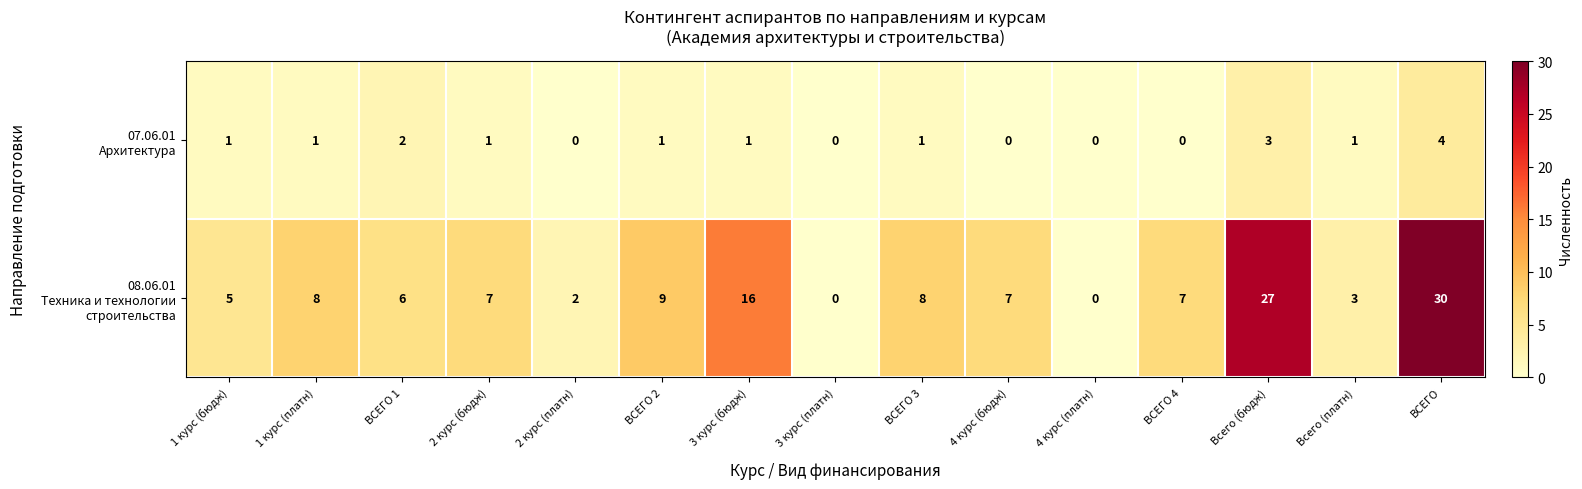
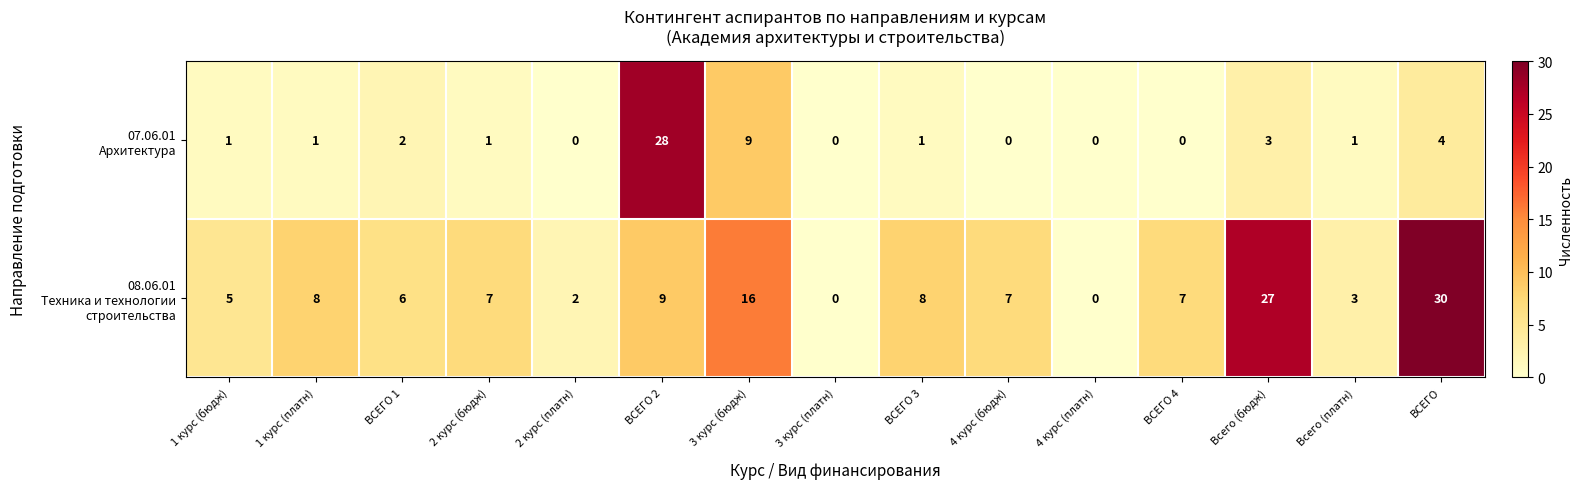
07.06.01 Архитектура, ВСЕГО 2: 1 -> 28
07.06.01 Архитектура, 3 курс (бюдж): 1 -> 9
